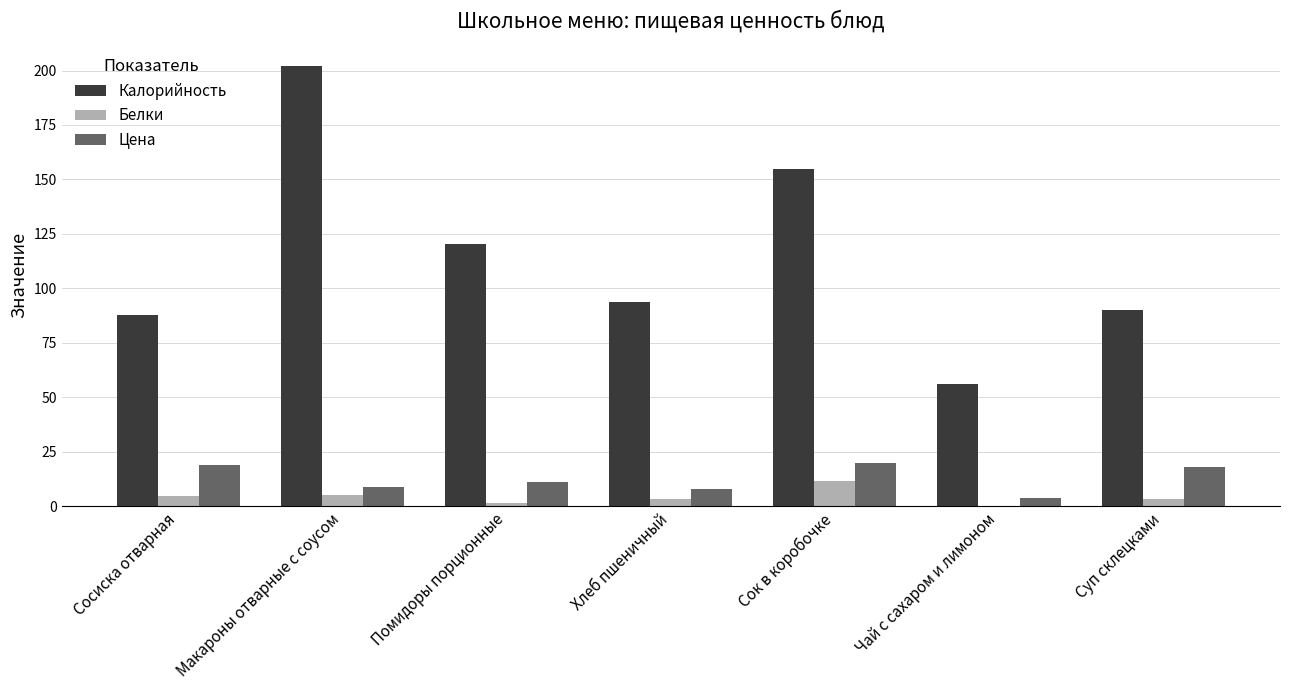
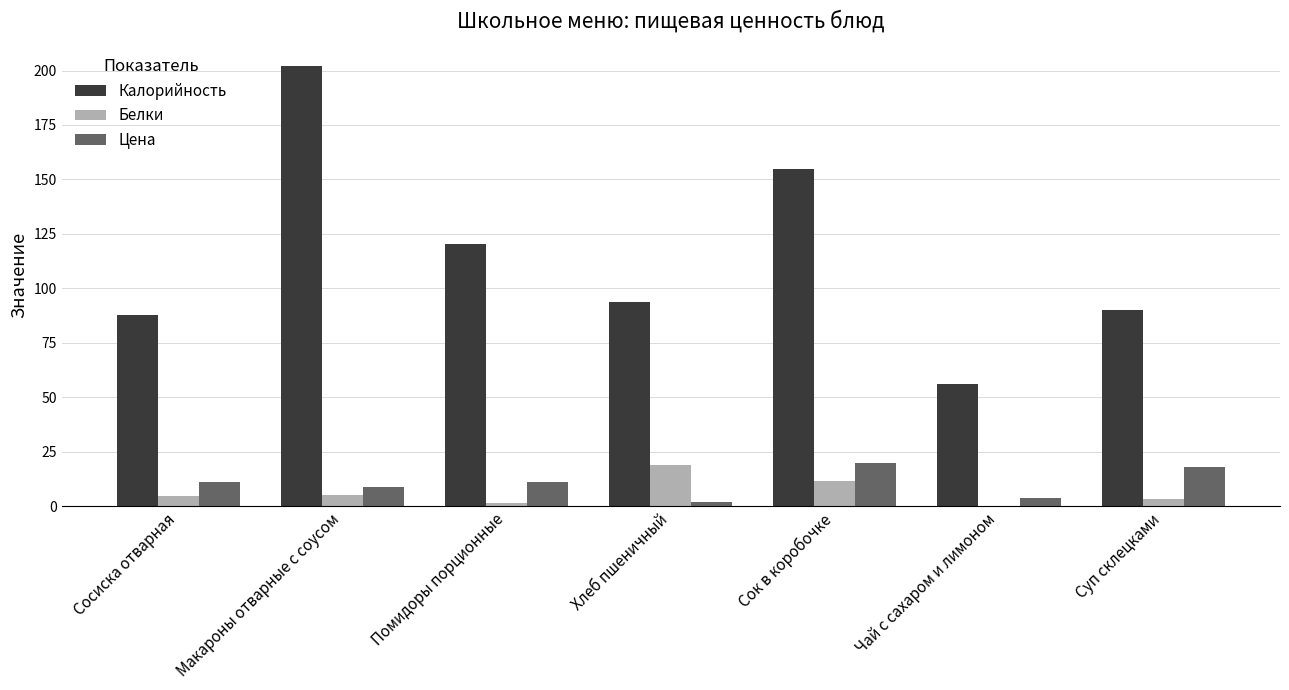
Цена, Сосиска отварная: 19 -> 11
Белки, Хлеб пшеничный: 3 -> 19
Цена, Хлеб пшеничный: 8 -> 2
